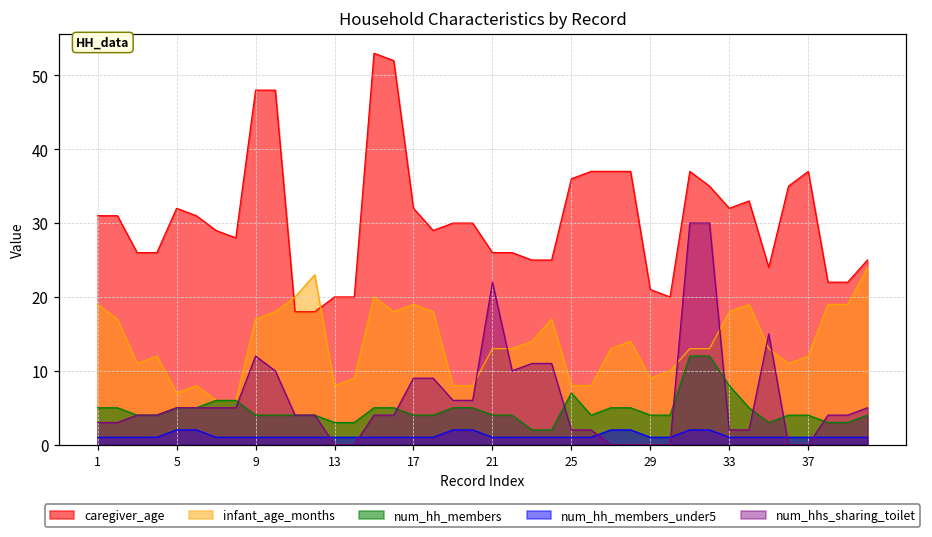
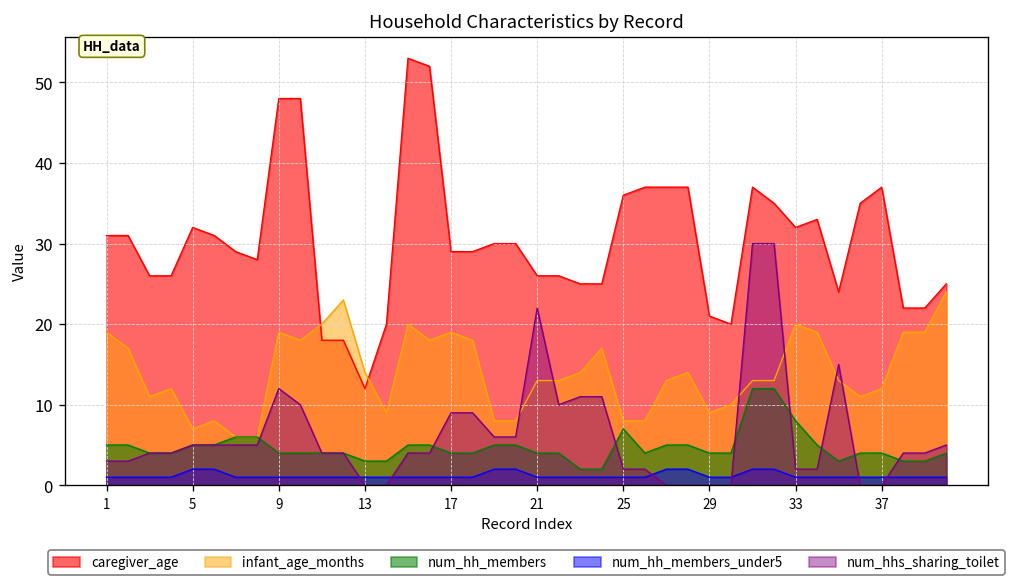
infant_age_months, 9: 17 -> 19
caregiver_age, 13: 20 -> 12
infant_age_months, 13: 8 -> 14
caregiver_age, 17: 32 -> 29
infant_age_months, 33: 18 -> 20
